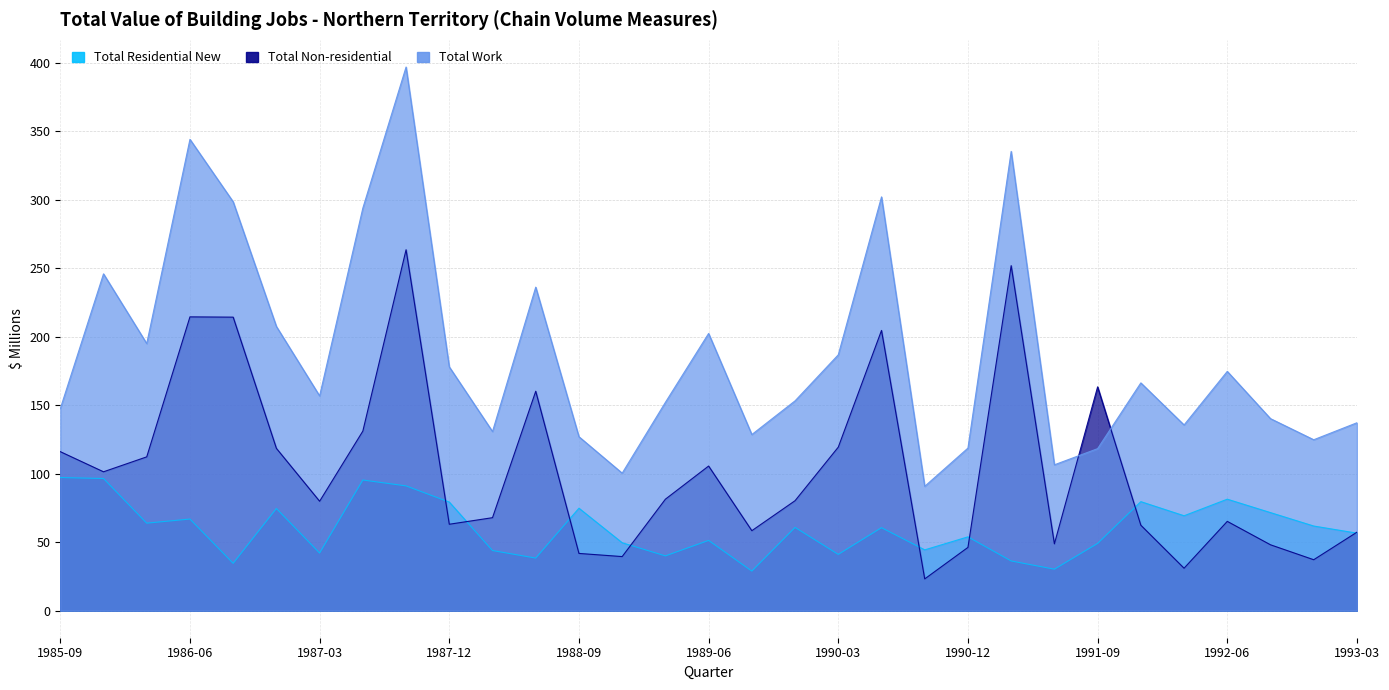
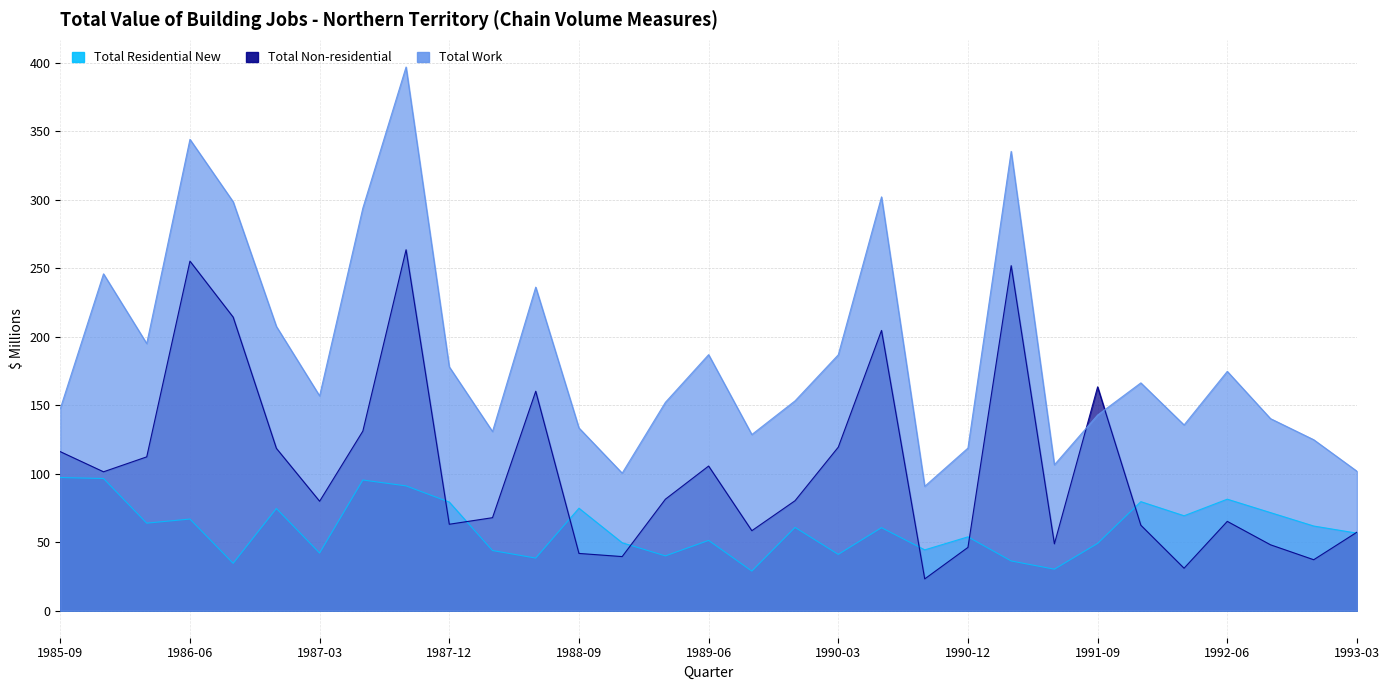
Total Non-residential, 1986-06: 214 -> 255
Total Work, 1988-09: 127 -> 133
Total Work, 1989-06: 202 -> 187
Total Work, 1991-09: 118 -> 143
Total Work, 1993-03: 137 -> 102
